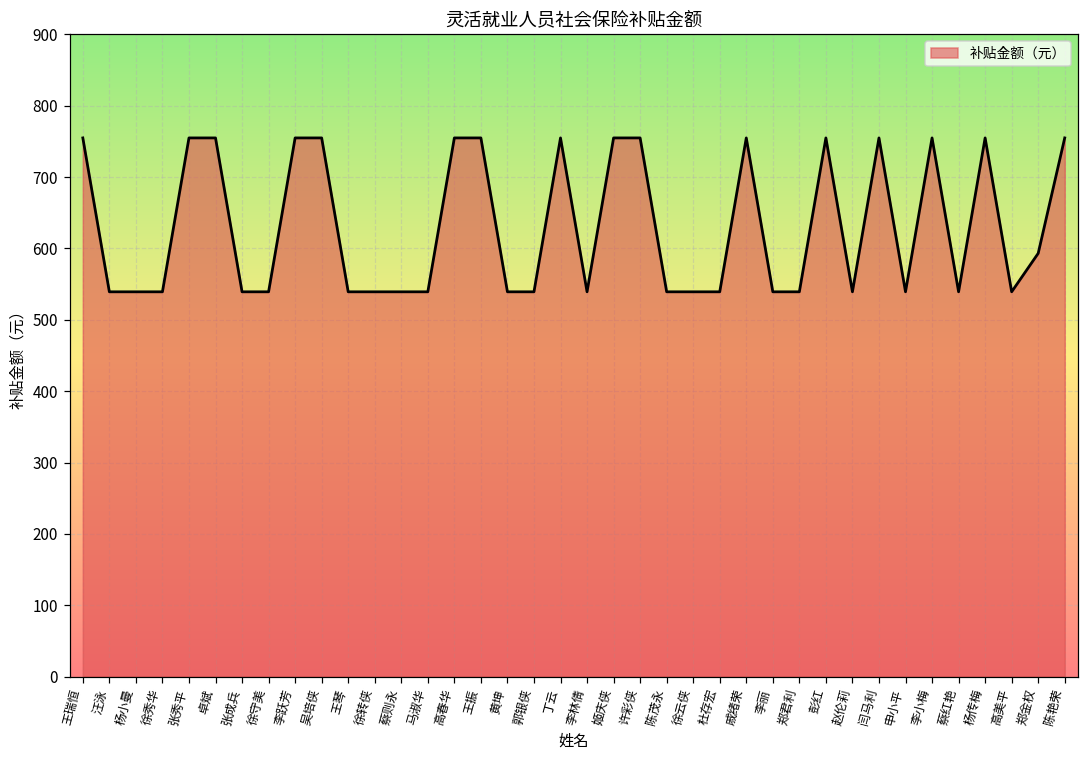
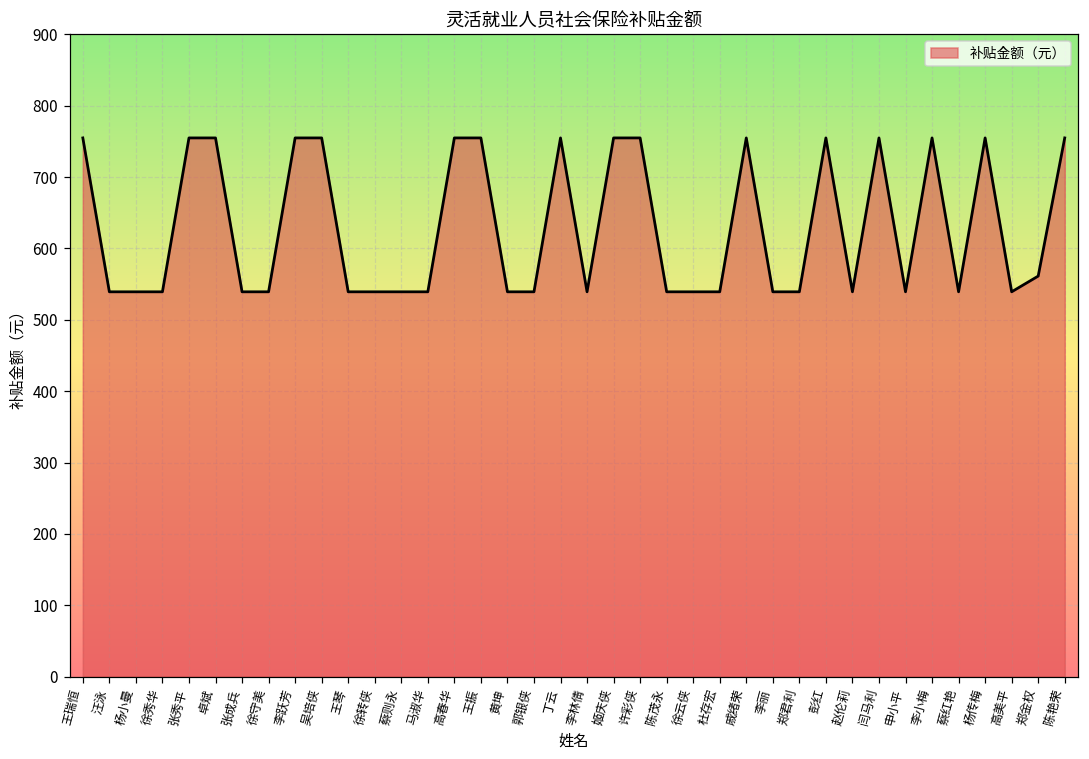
郑金权: 590 -> 560
